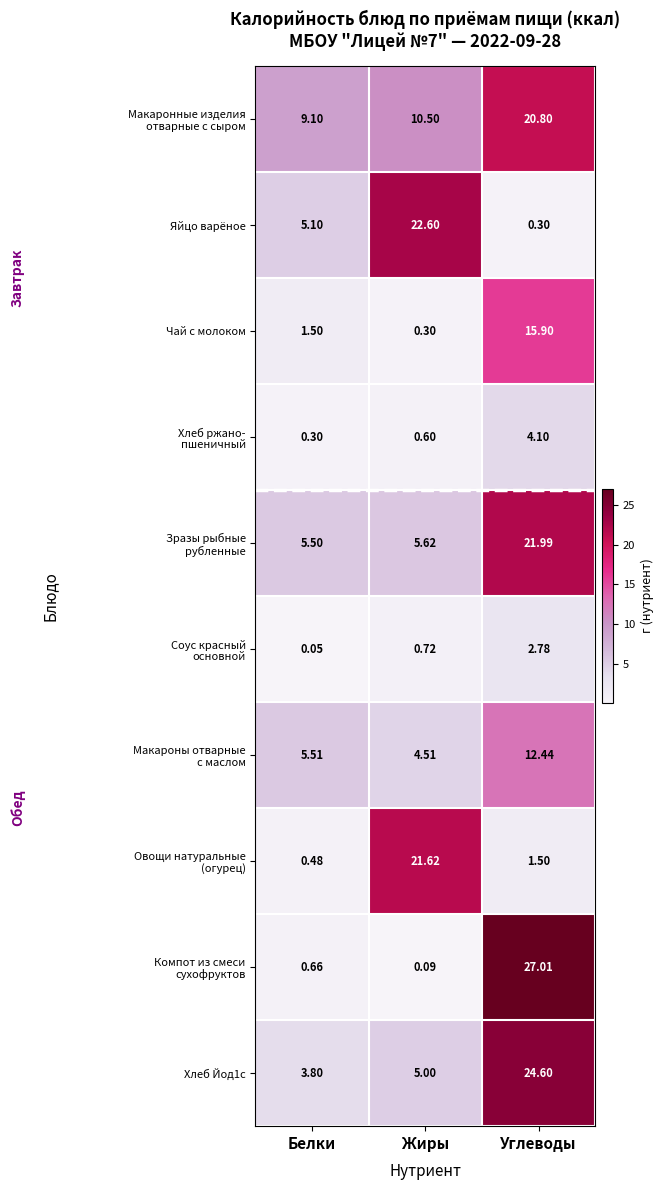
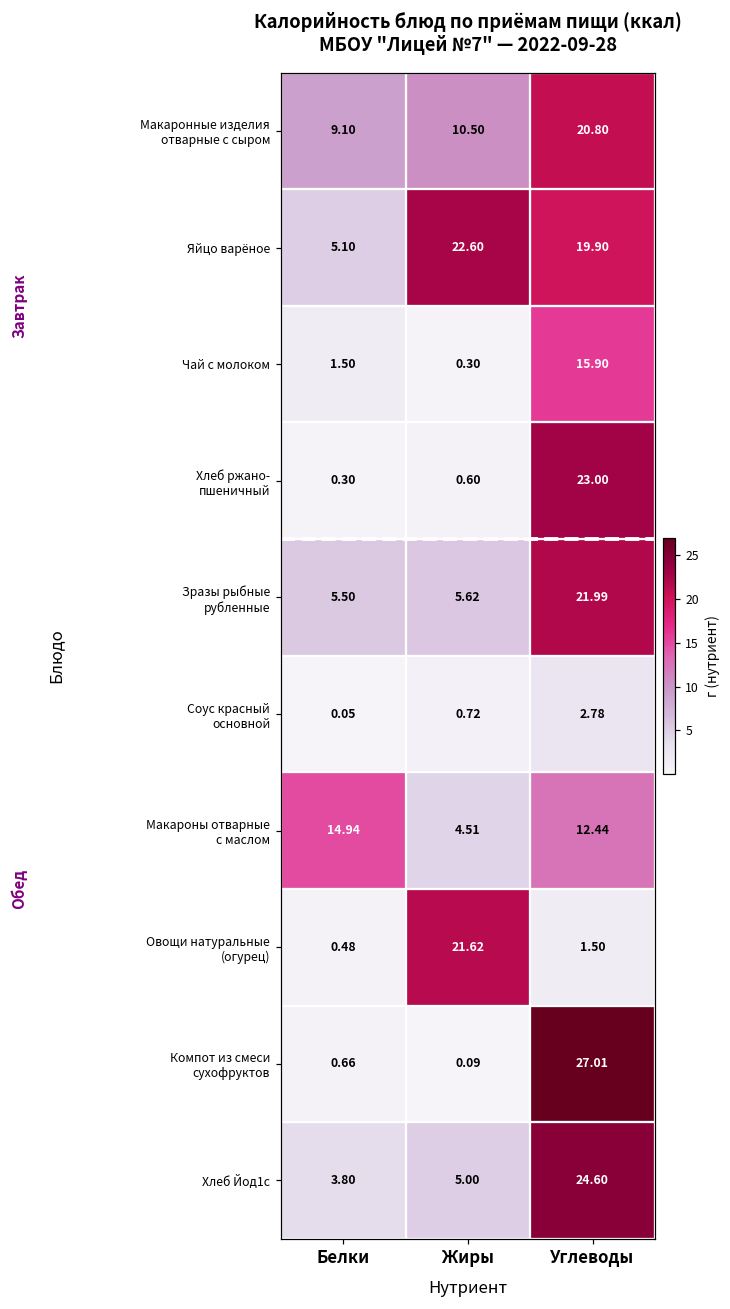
Яйцо варёное, Углеводы: 0.30 -> 19.90
Хлеб ржано- пшеничный, Углеводы: 4.10 -> 23.00
Макароны отварные с маслом, Белки: 5.51 -> 14.94
